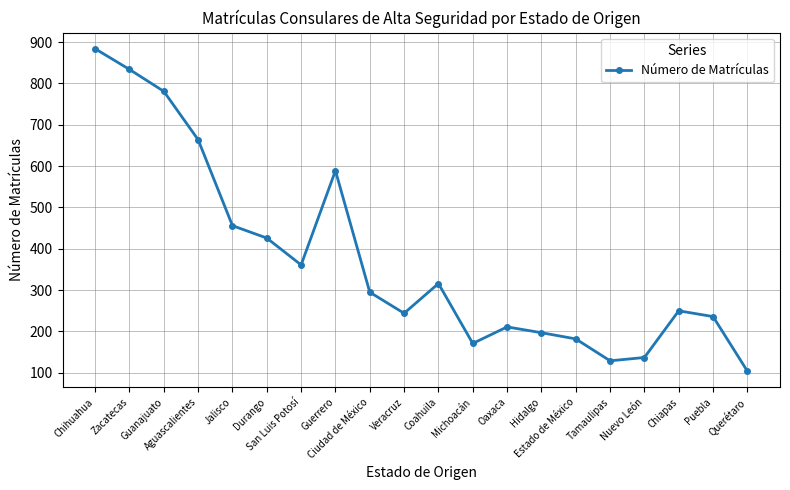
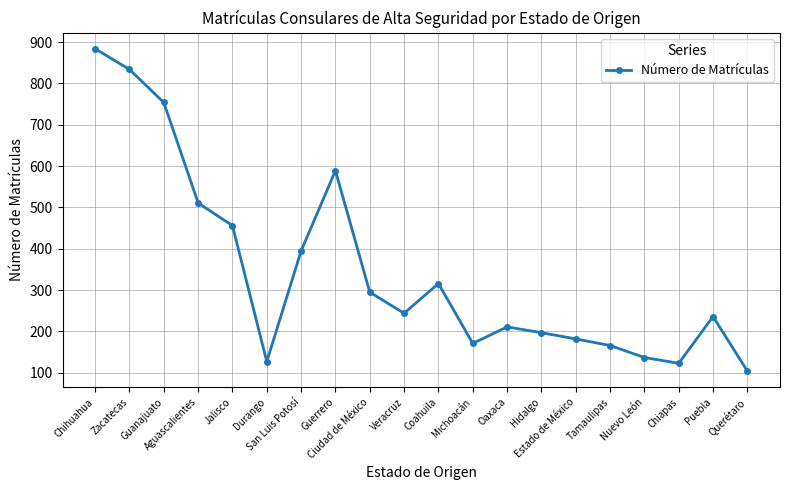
Guanajuato: 780 -> 750
Aguascalientes: 660 -> 510
Durango: 430 -> 130
San Luis Potosí: 360 -> 400
Tamaulipas: 130 -> 170
Chiapas: 250 -> 120
